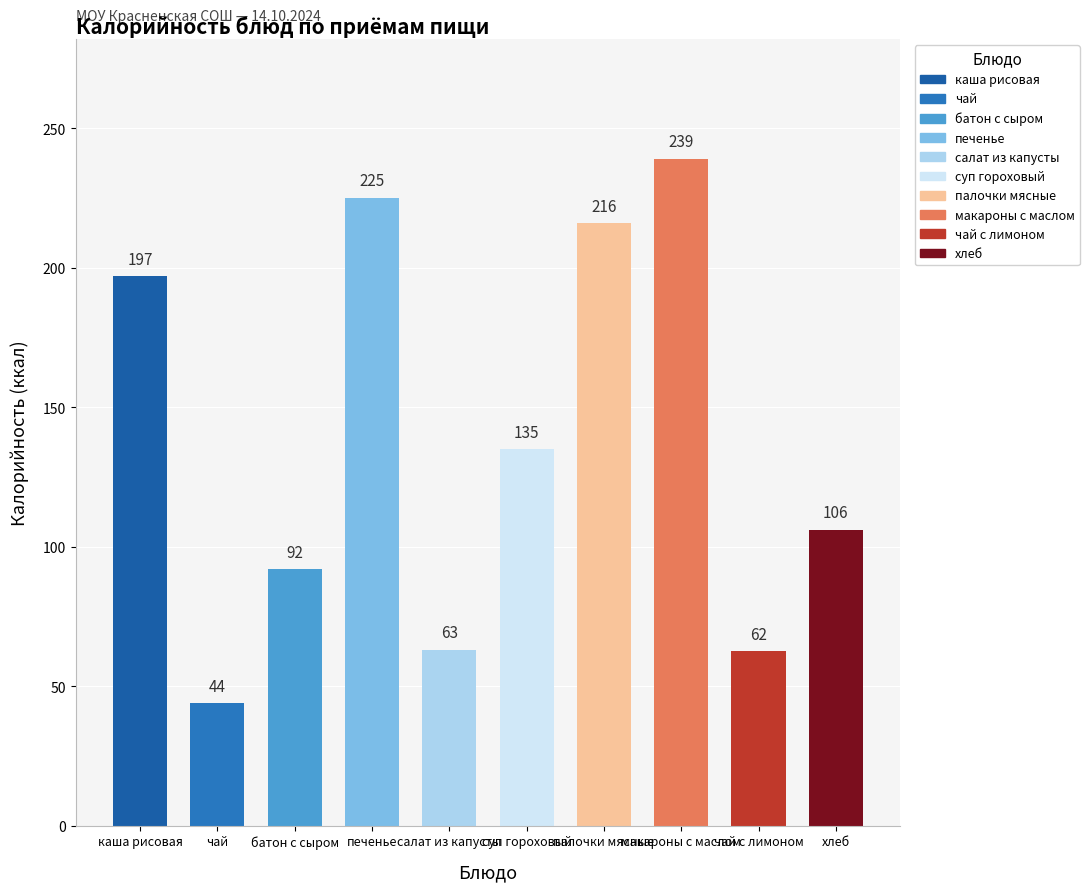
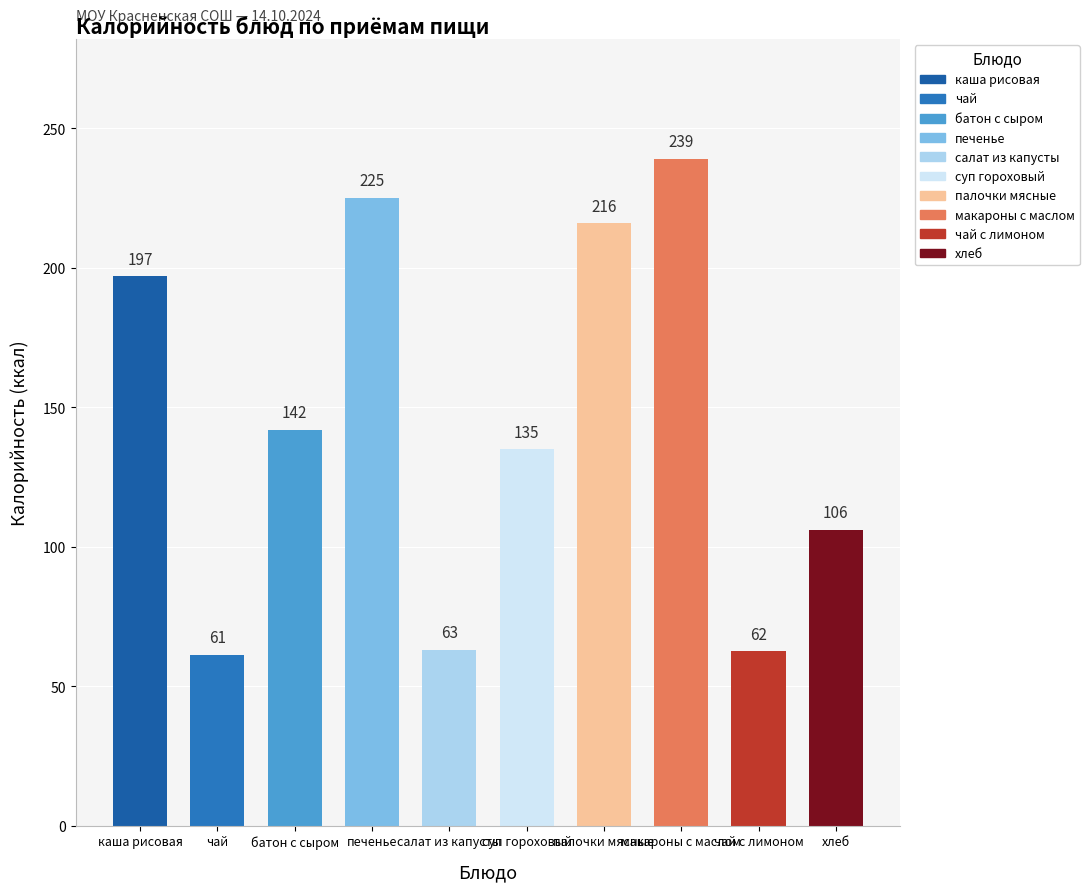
чай: 44 -> 61
батон с сыром: 92 -> 142
